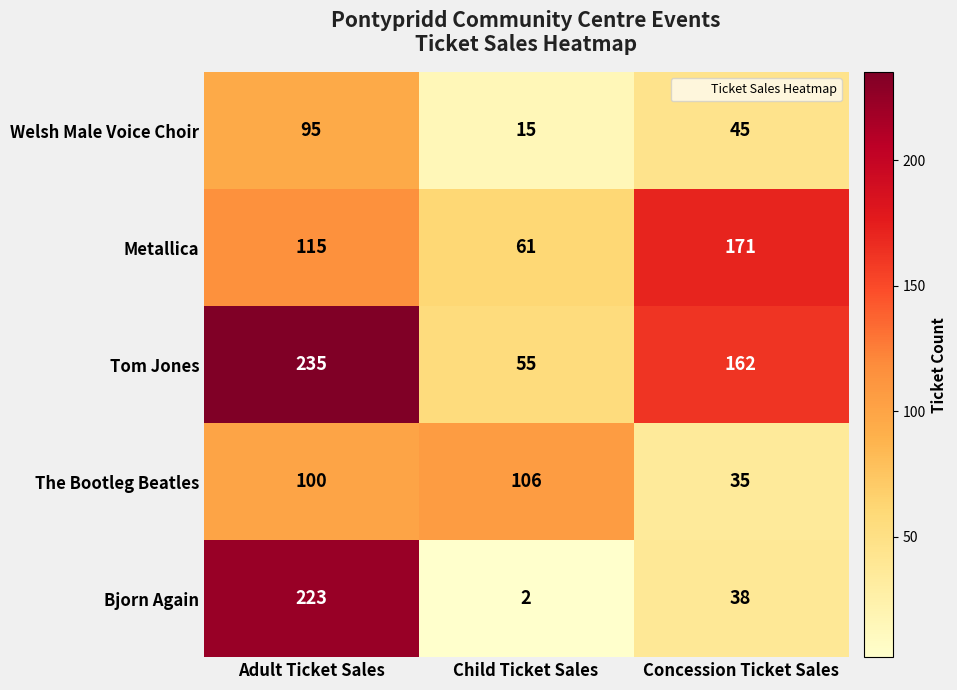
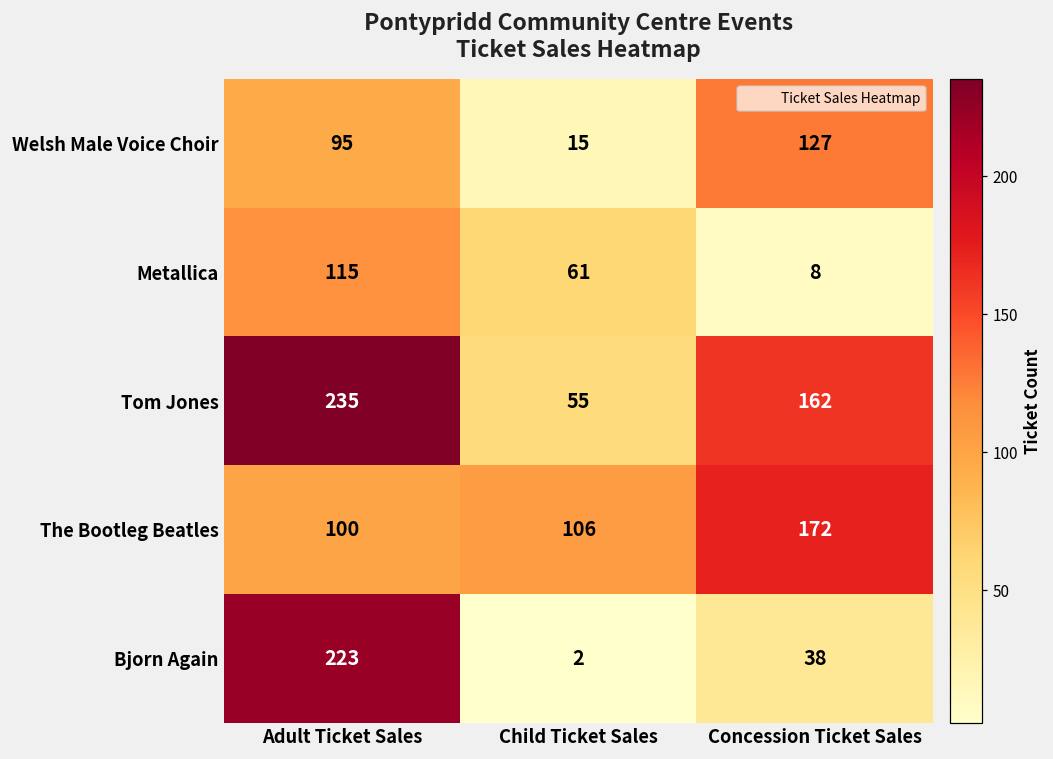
Welsh Male Voice Choir, Concession Ticket Sales: 45 -> 127
Metallica, Concession Ticket Sales: 171 -> 8
The Bootleg Beatles, Concession Ticket Sales: 35 -> 172
